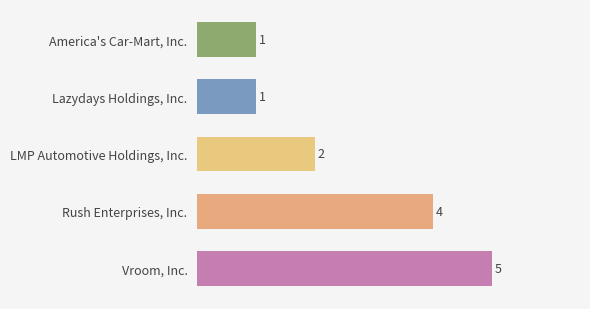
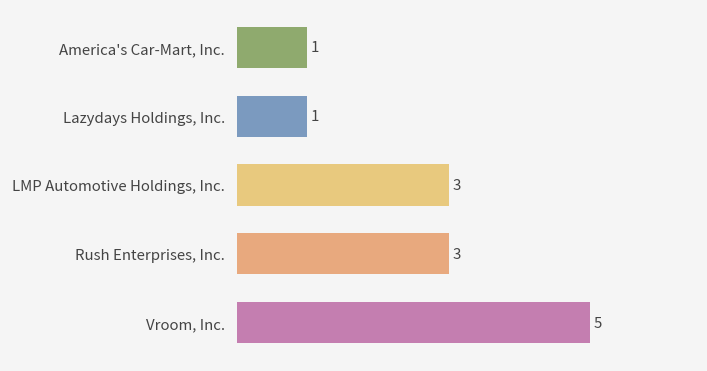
LMP Automotive Holdings, Inc.: 2 -> 3
Rush Enterprises, Inc.: 4 -> 3
